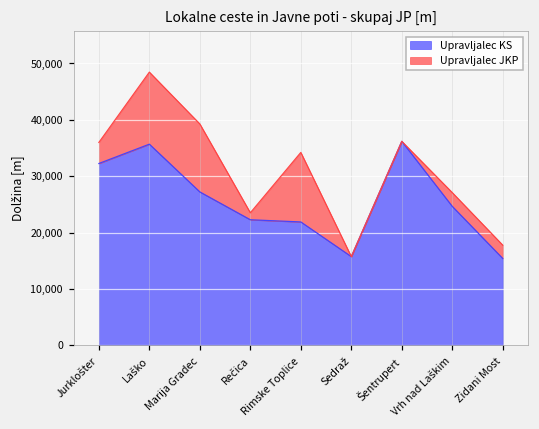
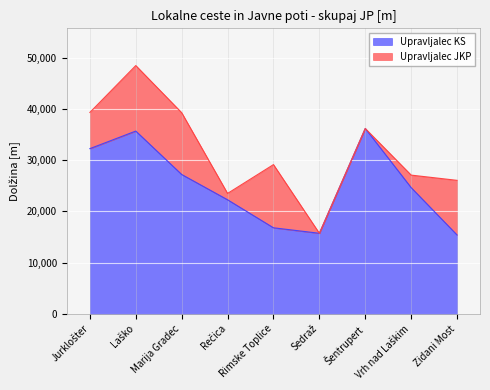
Upravljalec JKP, Jurklošter: 4,000 -> 7,000
Upravljalec KS, Rimske Toplice: 22,000 -> 17,000
Upravljalec JKP, Zidani Most: 2,000 -> 11,000
